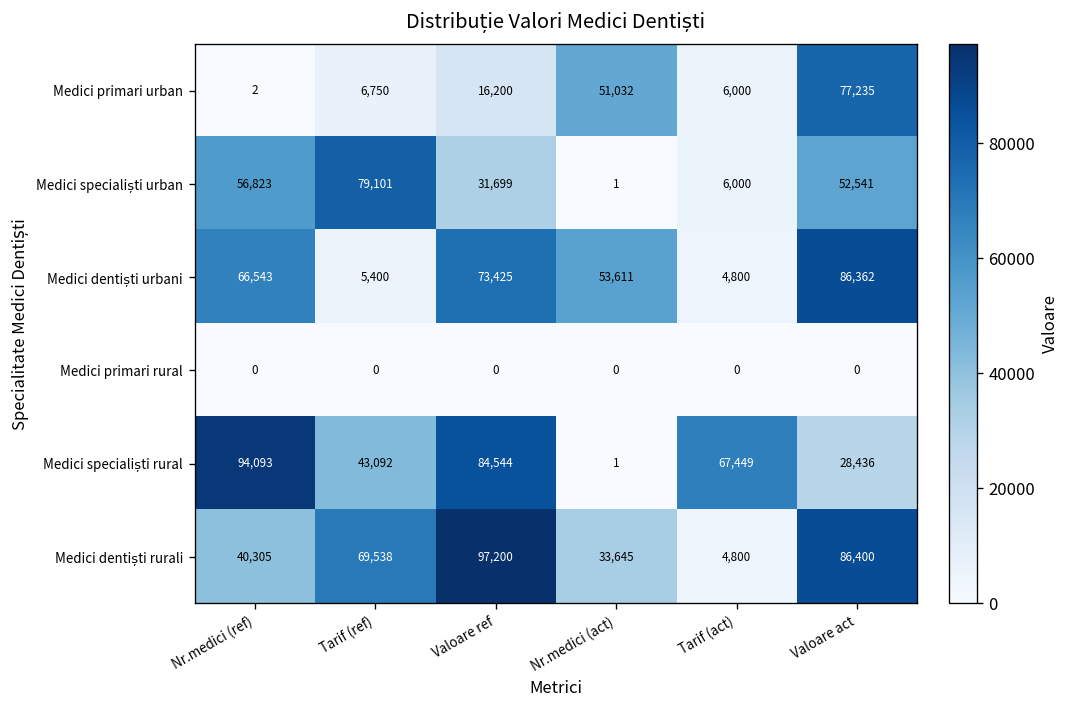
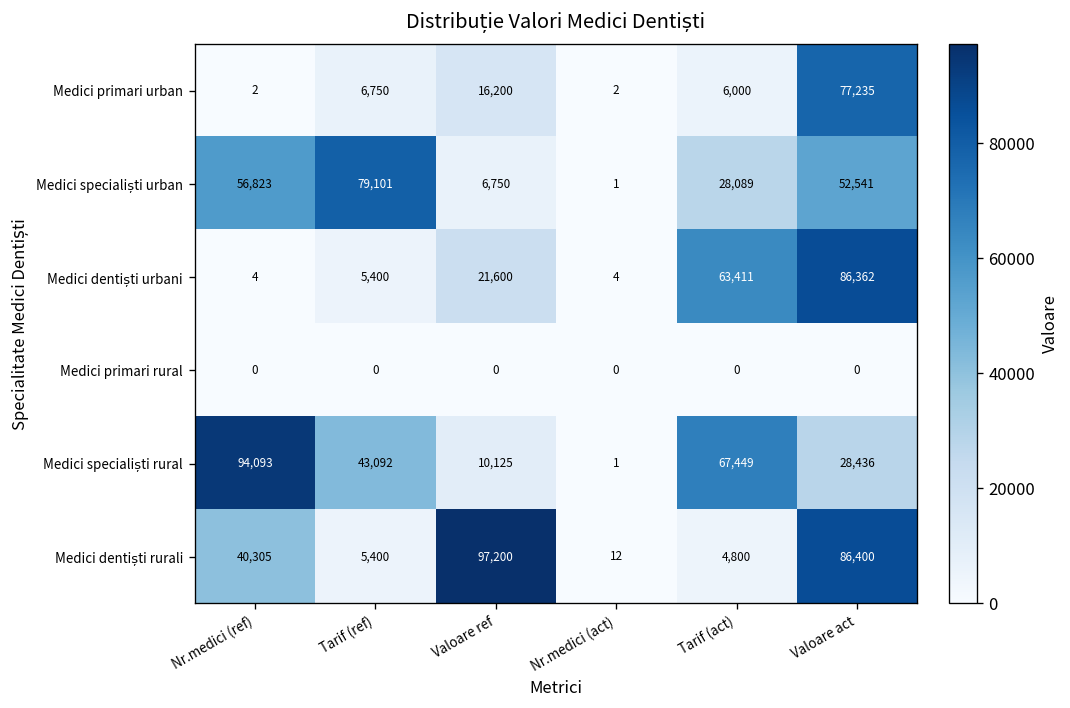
Medici primari urban, Nr.medici (act): 51,032 -> 2
Medici specialiști urban, Valoare ref: 31,699 -> 6,750
Medici specialiști urban, Tarif (act): 6,000 -> 28,089
Medici dentiști urbani, Nr.medici (ref): 66,543 -> 4
Medici dentiști urbani, Valoare ref: 73,425 -> 21,600
Medici dentiști urbani, Nr.medici (act): 53,611 -> 4
Medici dentiști urbani, Tarif (act): 4,800 -> 63,411
Medici specialiști rural, Valoare ref: 84,544 -> 10,125
Medici dentiști rurali, Tarif (ref): 69,538 -> 5,400
Medici dentiști rurali, Nr.medici (act): 33,645 -> 12
